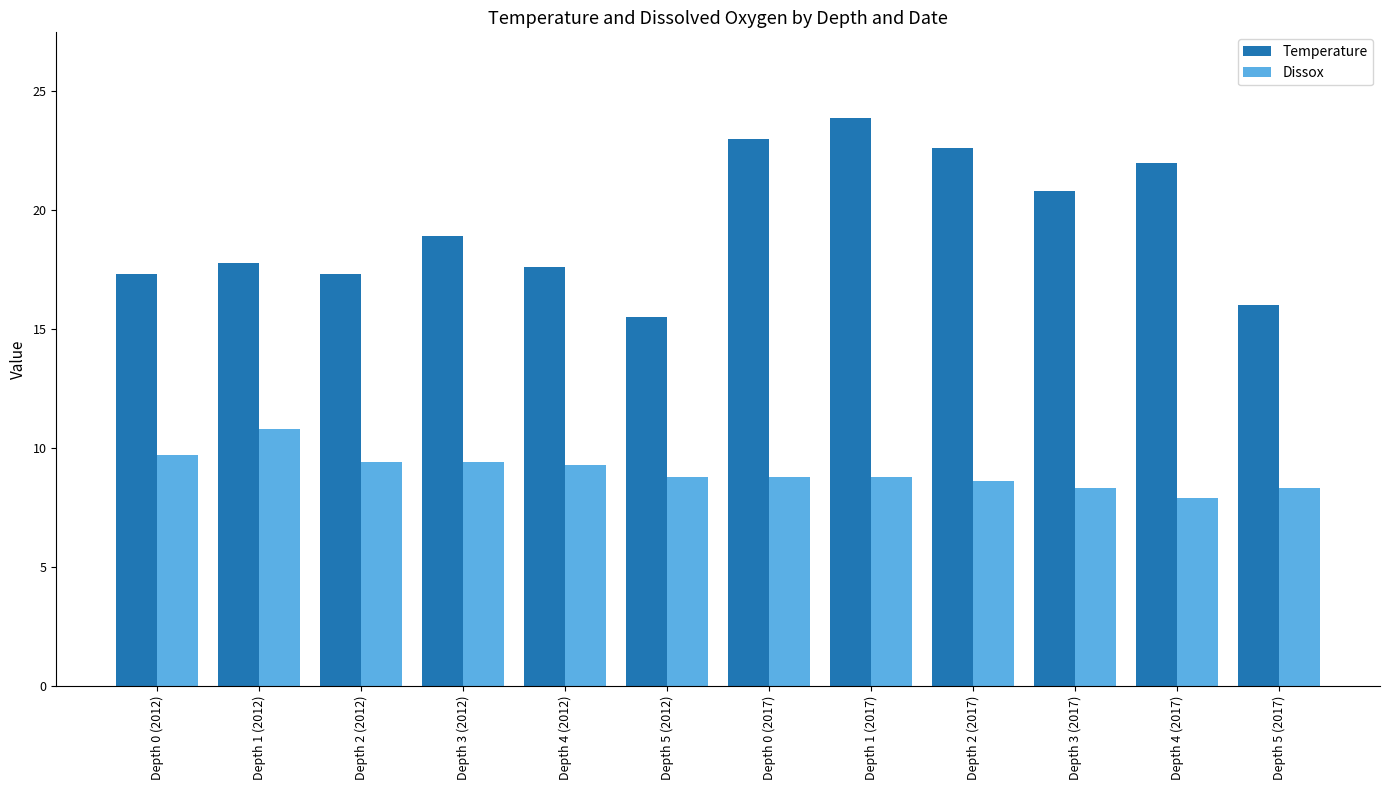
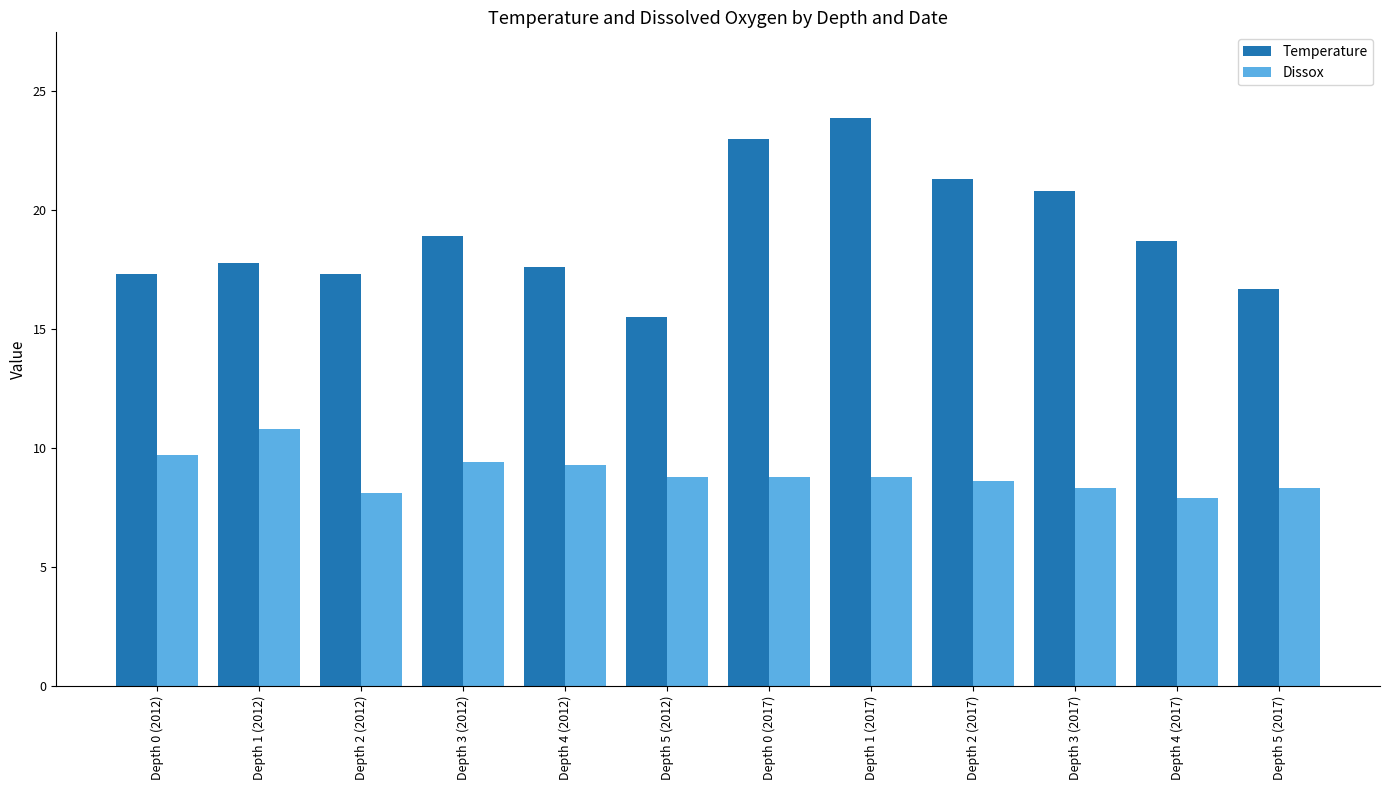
Dissox, Depth 2 (2012): 9.4 -> 8.1
Temperature, Depth 2 (2017): 22.6 -> 21.3
Temperature, Depth 4 (2017): 22.0 -> 18.7
Temperature, Depth 5 (2017): 16.0 -> 16.7
